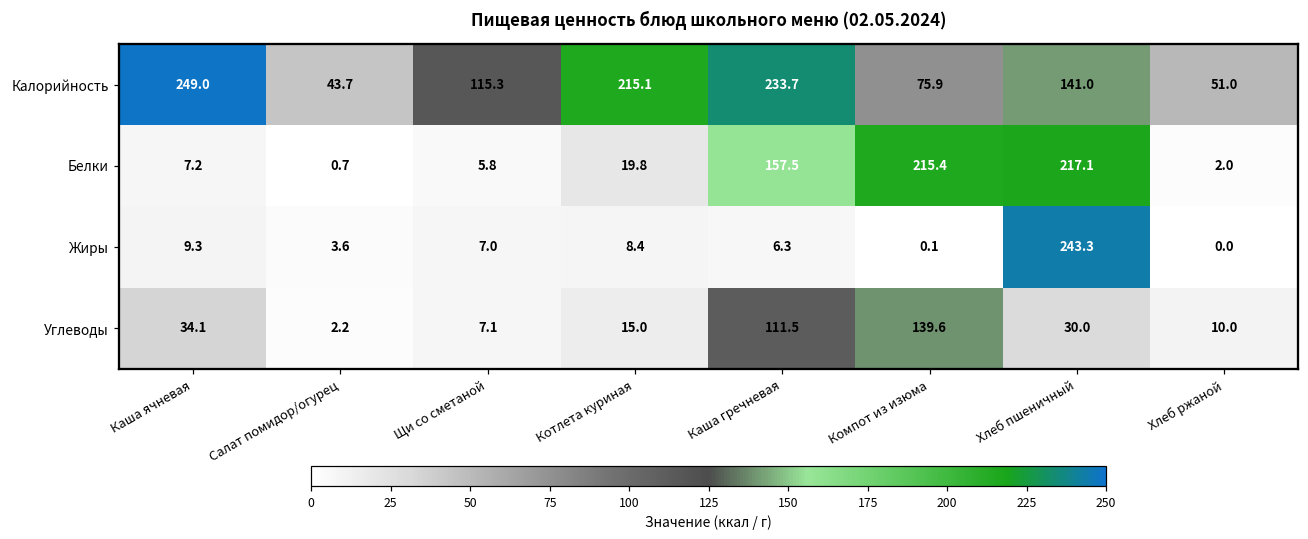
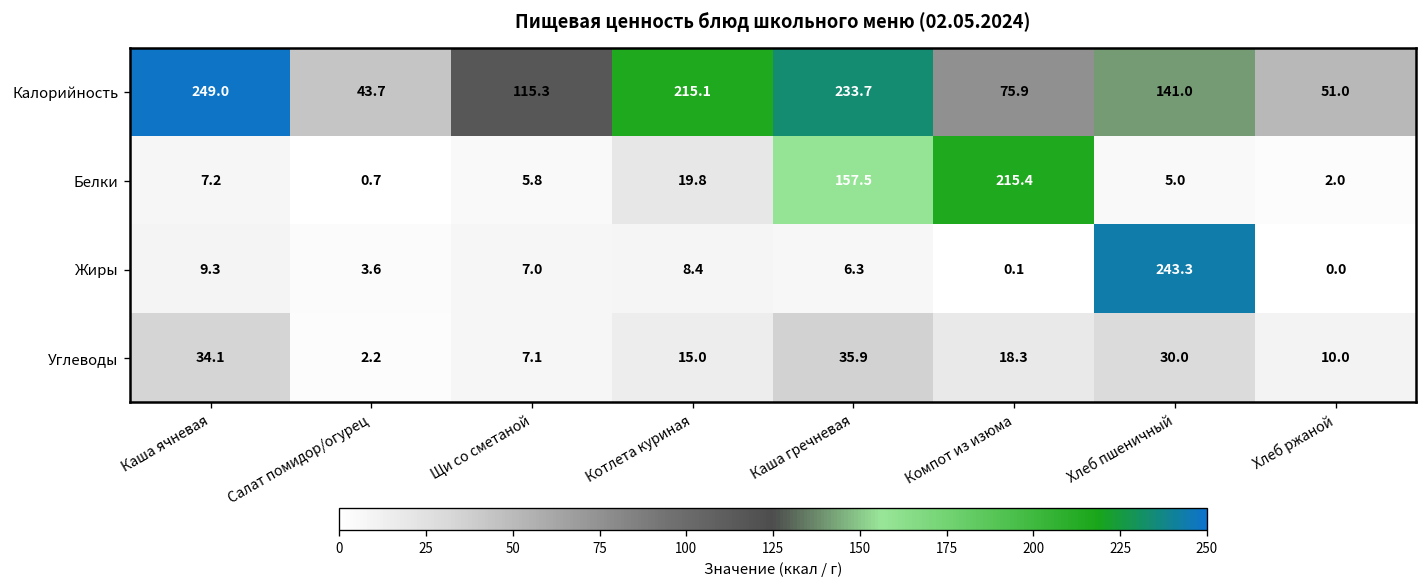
Белки, Хлеб пшеничный: 217.1 -> 5.0
Углеводы, Каша гречневая: 111.5 -> 35.9
Углеводы, Компот из изюма: 139.6 -> 18.3
